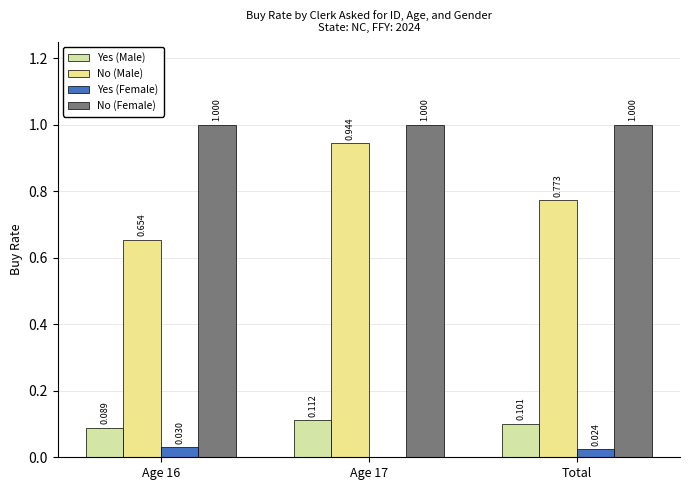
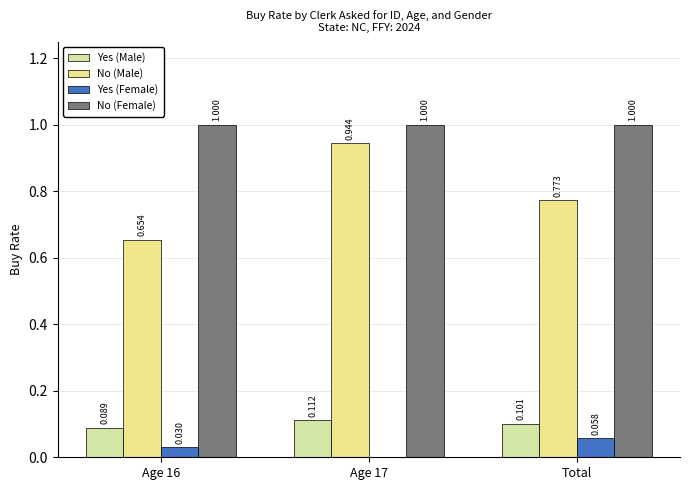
Yes (Female), Total: 0.024 -> 0.058
